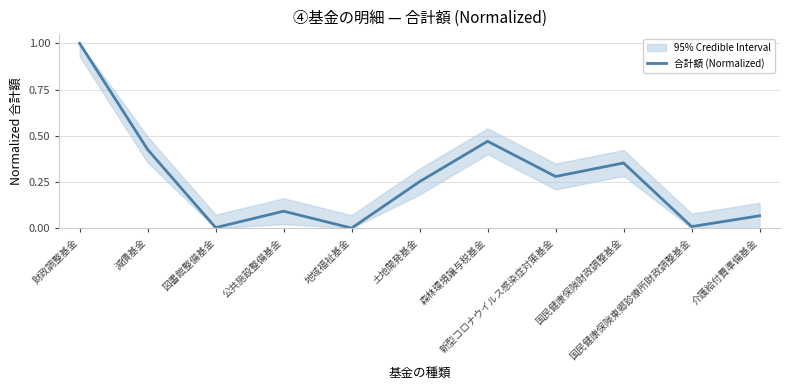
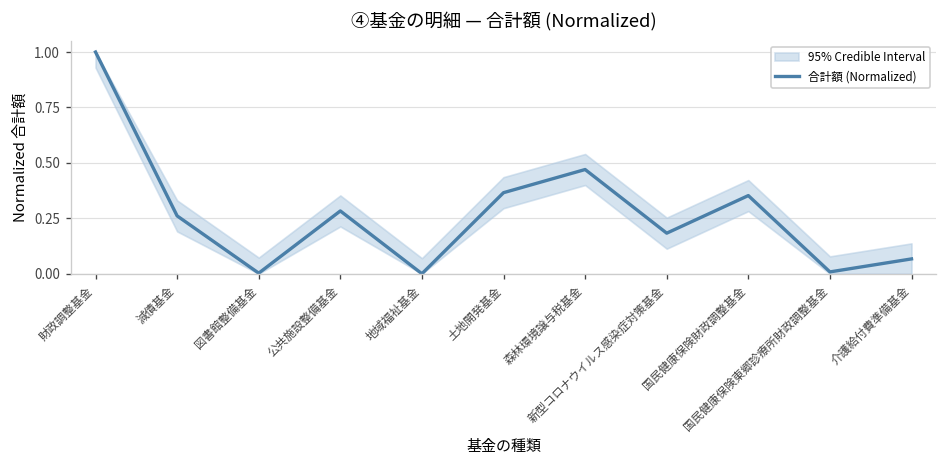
合計額 (Normalized), 減債基金: 0.43 -> 0.26
合計額 (Normalized), 公共施設整備基金: 0.09 -> 0.28
合計額 (Normalized), 土地開発基金: 0.25 -> 0.37
合計額 (Normalized), 新型コロナウイルス感染症対策基金: 0.28 -> 0.18
